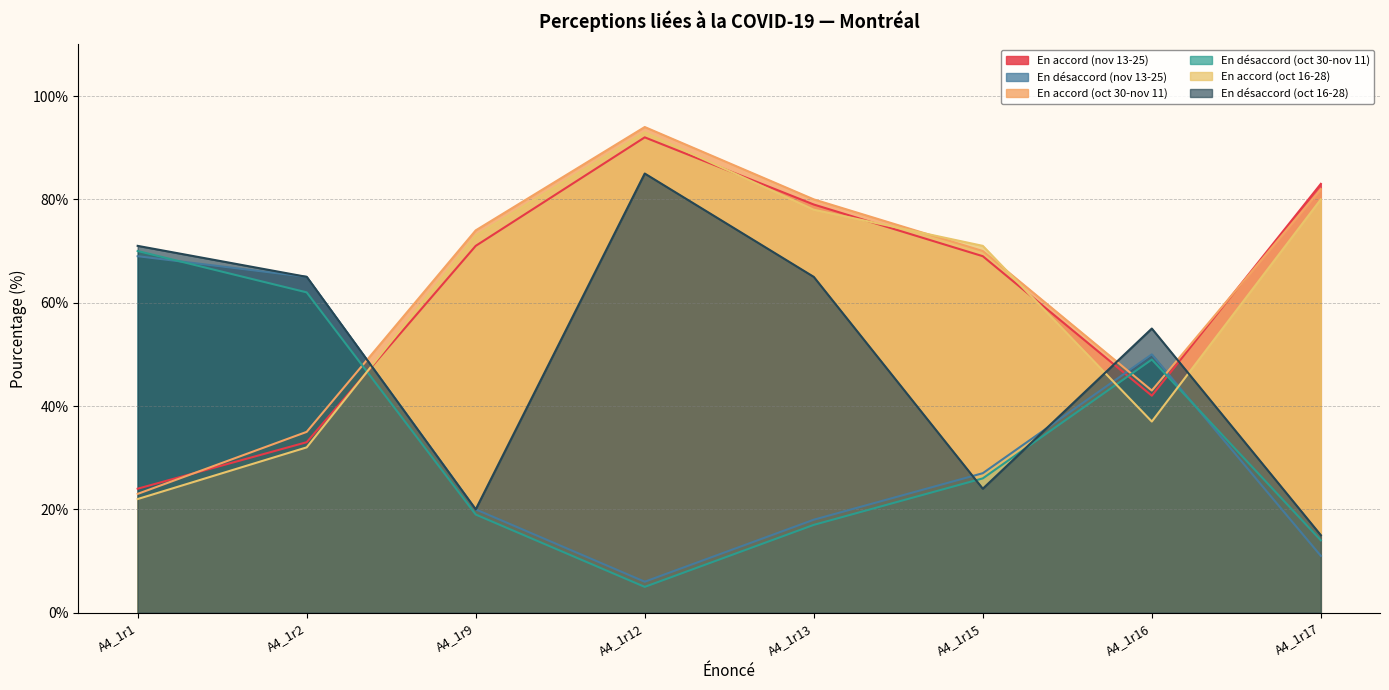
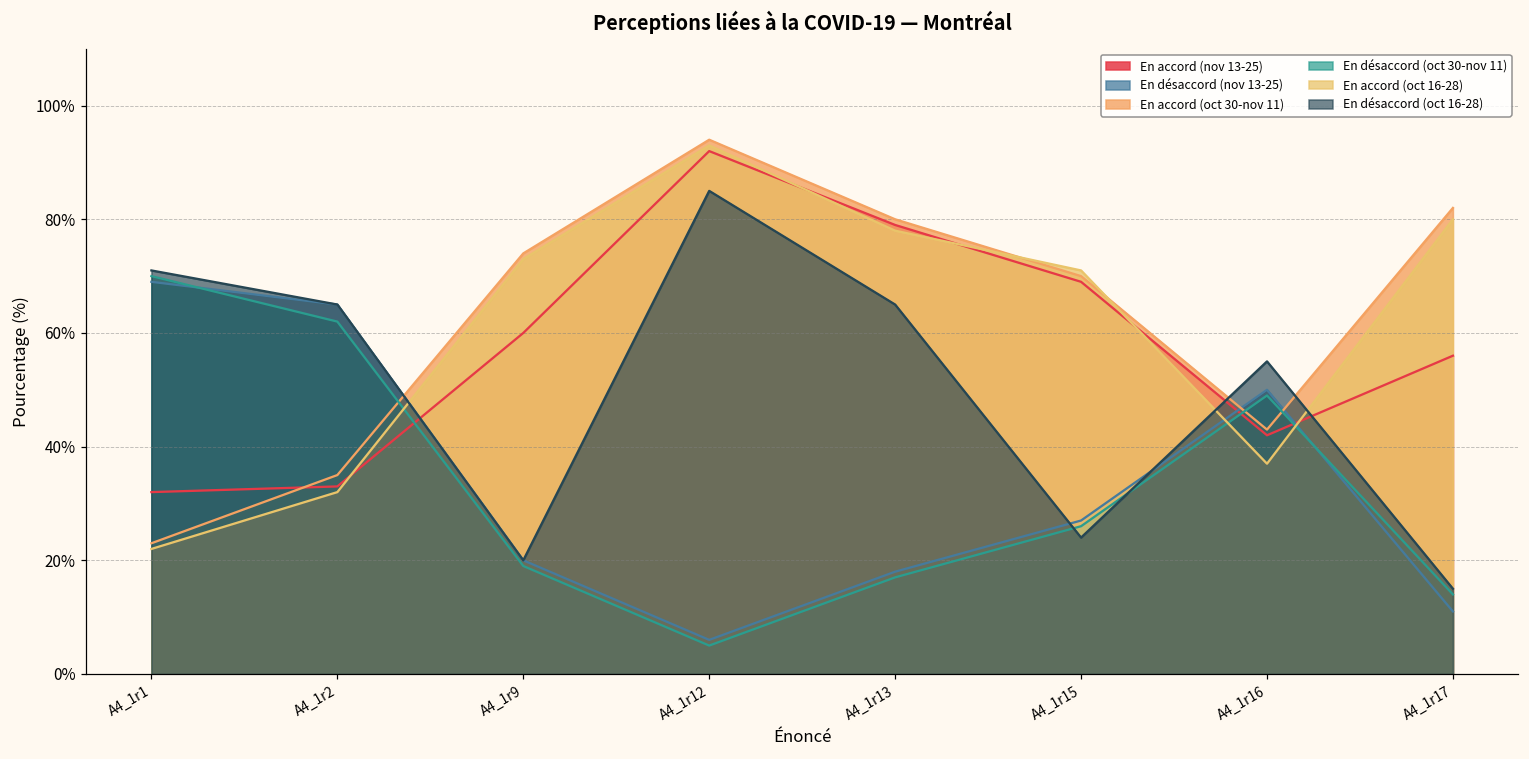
En accord (nov 13-25), A4_1r1: 24% -> 32%
En accord (nov 13-25), A4_1r9: 71% -> 60%
En accord (nov 13-25), A4_1r17: 83% -> 56%
